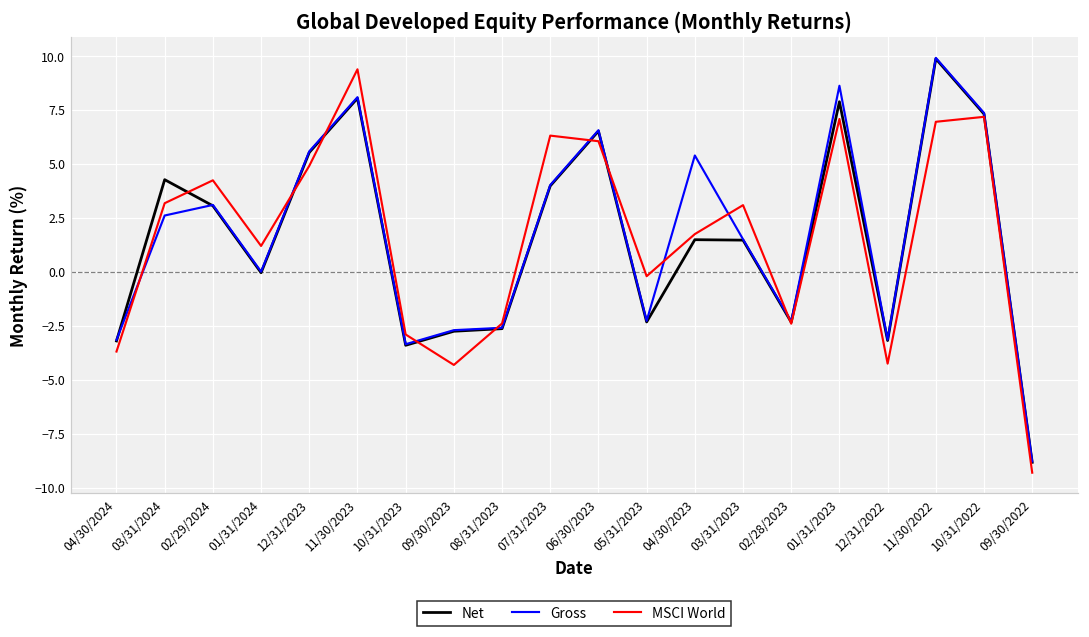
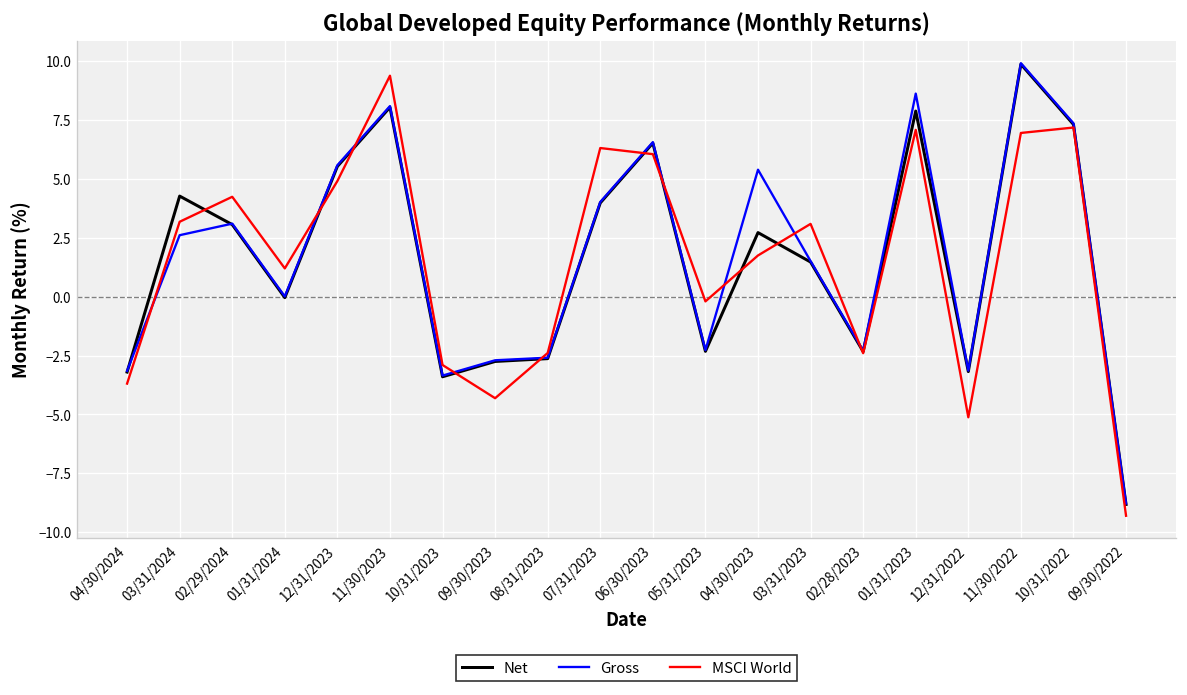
Net, 04/30/2023: 1.5 -> 2.7
MSCI World, 12/31/2022: -4.3 -> -5.1
